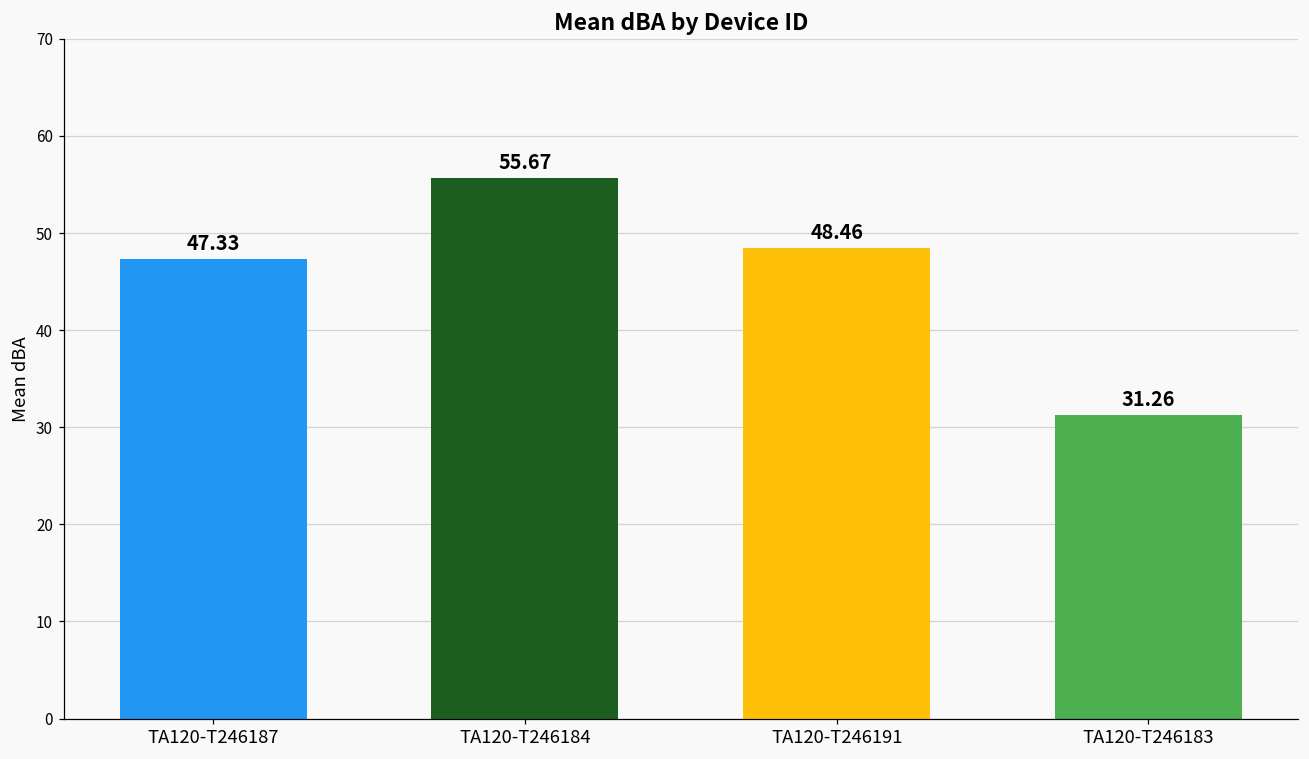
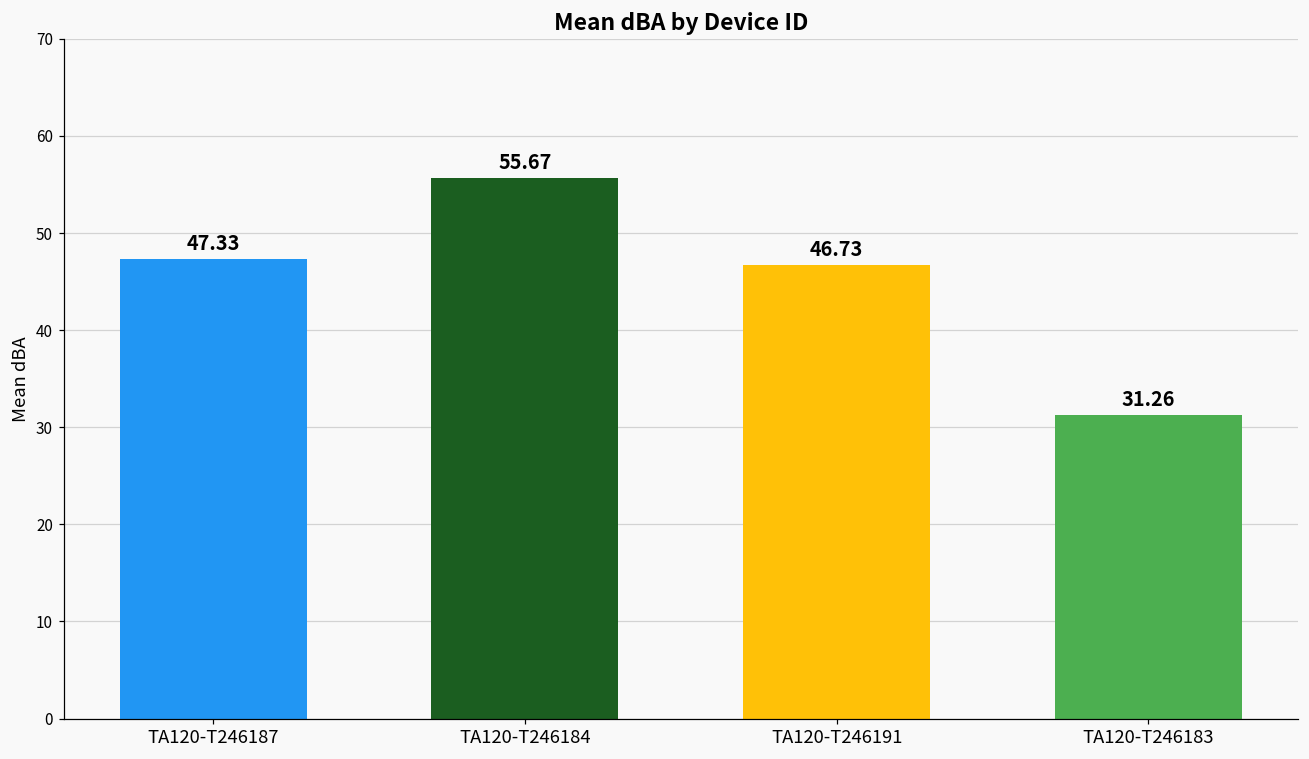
TA120-T246191: 48.46 -> 46.73
